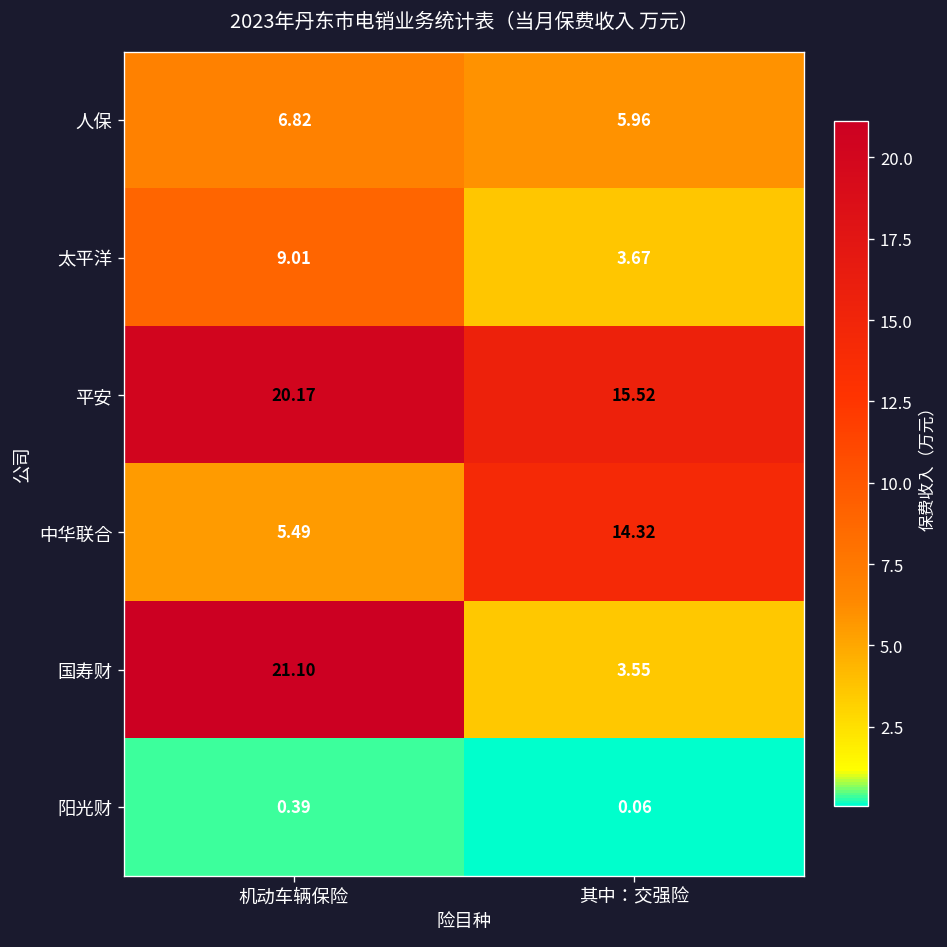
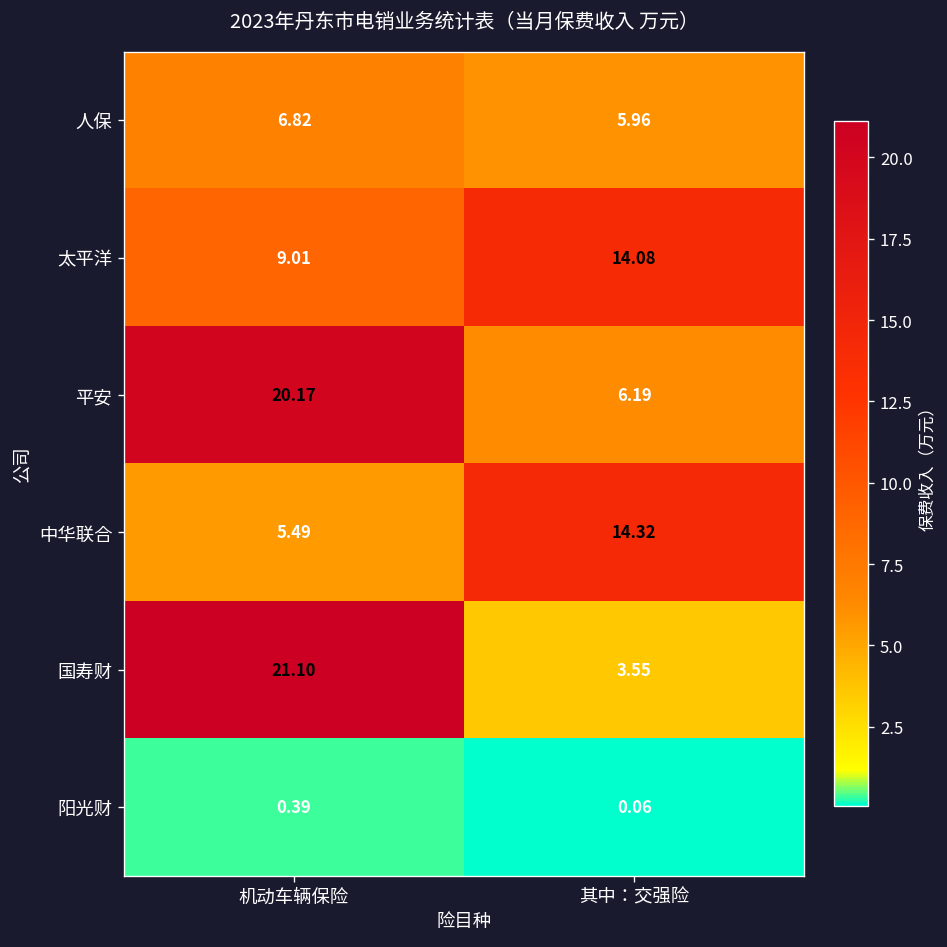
太平洋, 其中：交强险: 3.67 -> 14.08
平安, 其中：交强险: 15.52 -> 6.19
